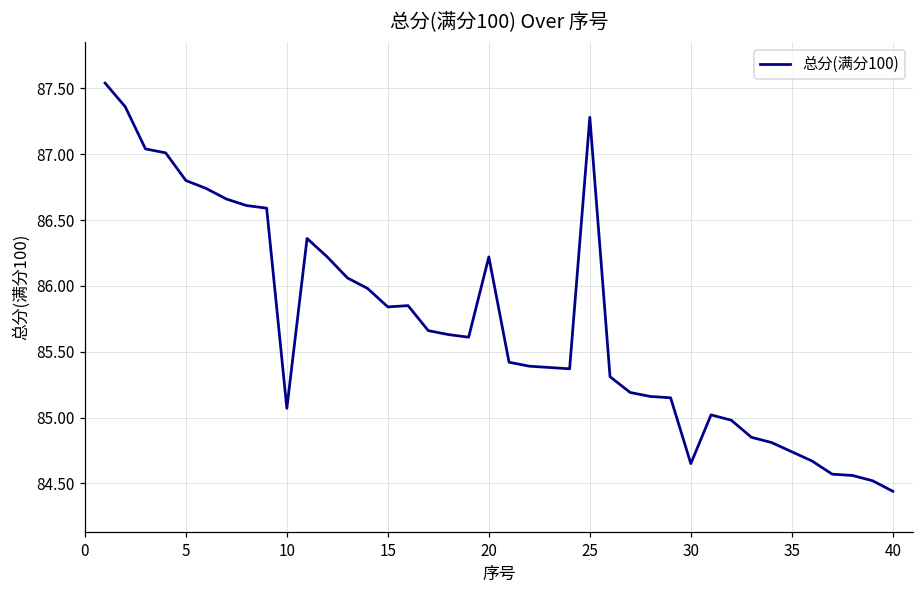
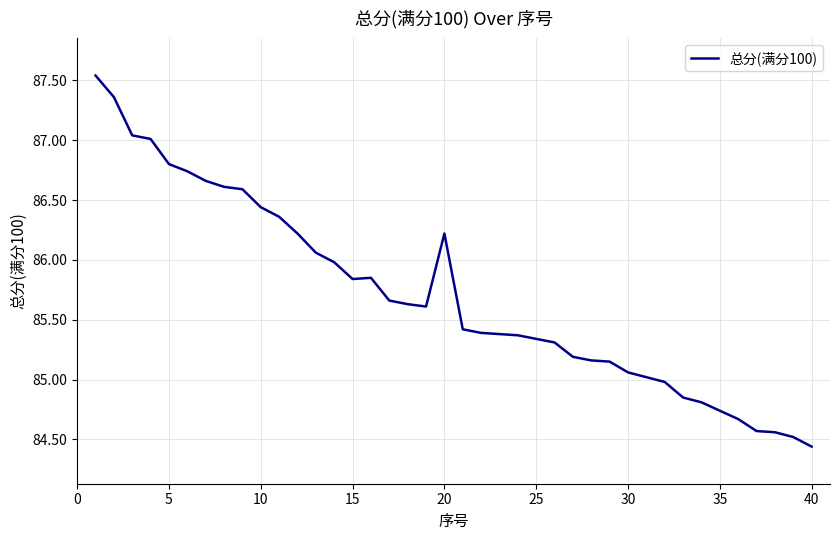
10: 85.07 -> 86.44
25: 87.28 -> 85.34
30: 84.65 -> 85.06
